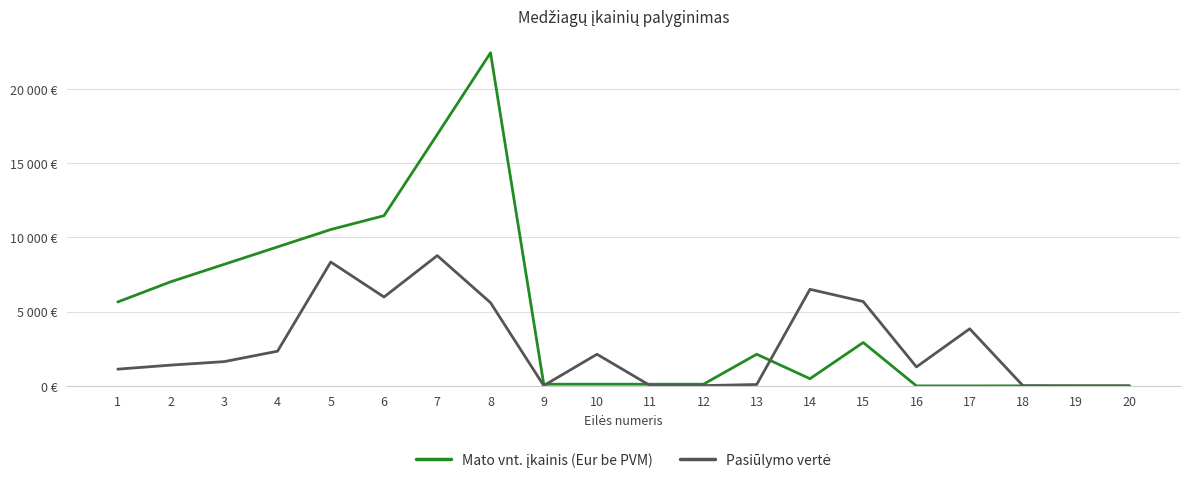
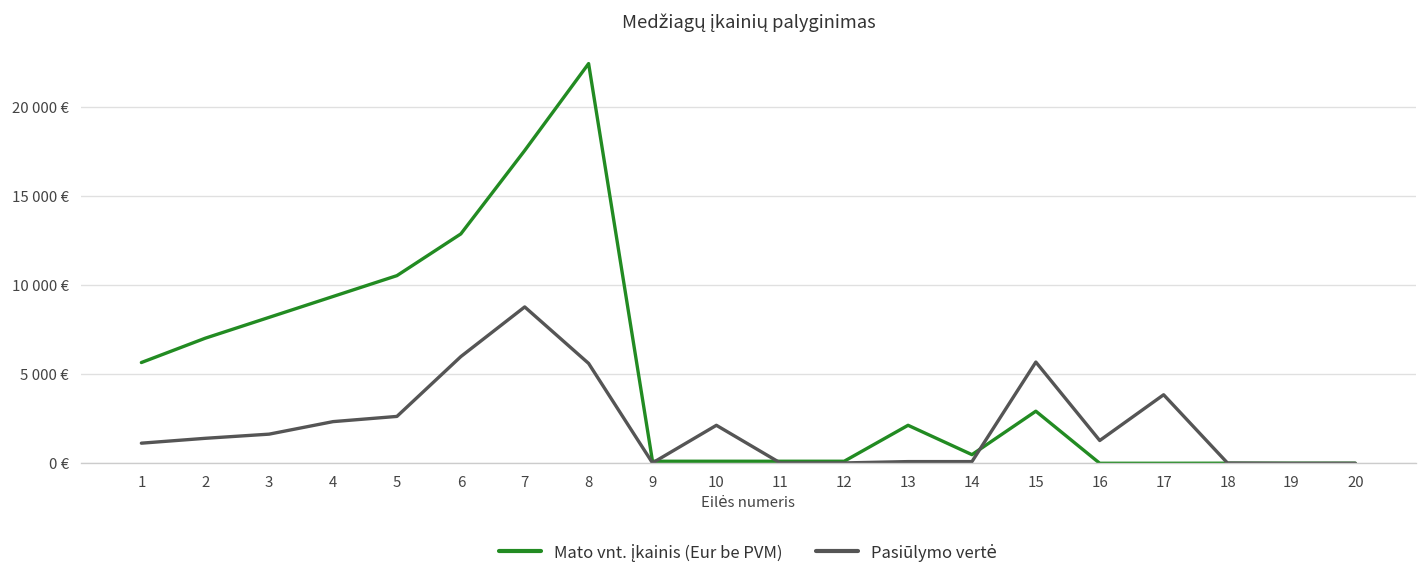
Pasiūlymo vertė, 5: 8300 € -> 2600 €
Mato vnt. įkainis (Eur be PVM), 6: 11500 € -> 12900 €
Mato vnt. įkainis (Eur be PVM), 7: 16900 € -> 17600 €
Pasiūlymo vertė, 14: 6500 € -> 100 €
